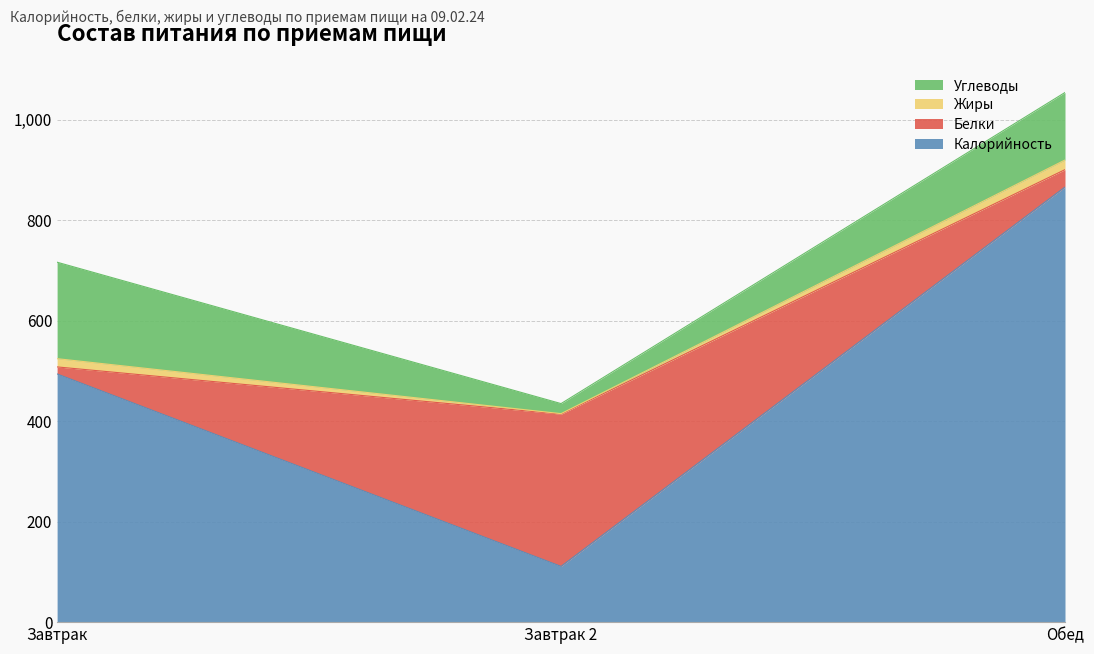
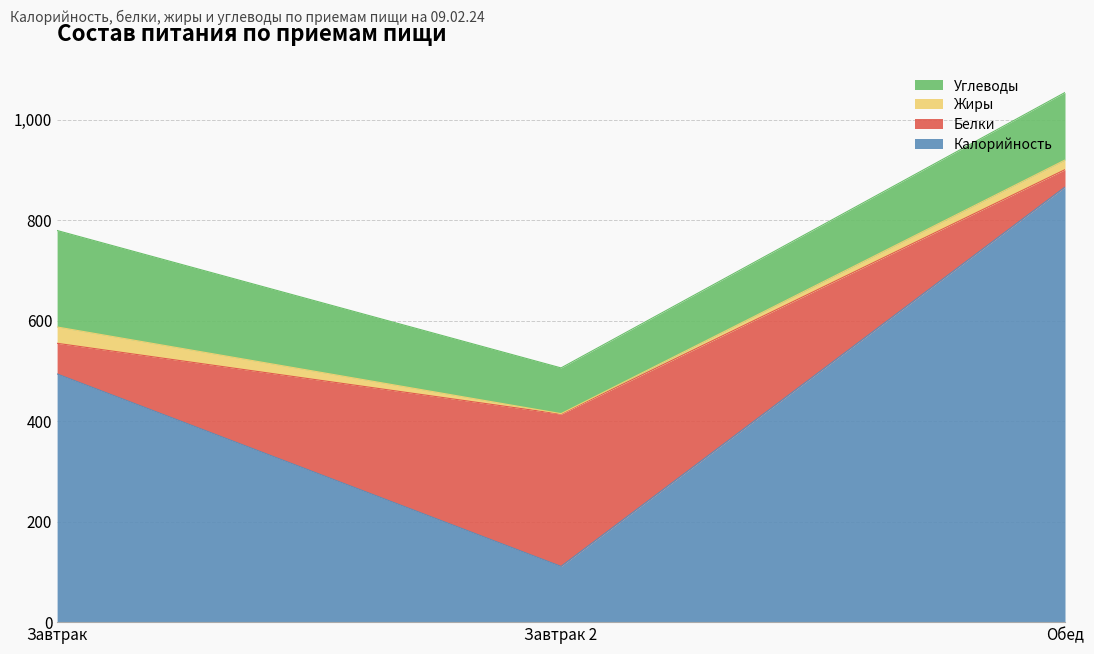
Белки, Завтрак: 10 -> 60
Жиры, Завтрак: 20 -> 30
Углеводы, Завтрак 2: 20 -> 90
